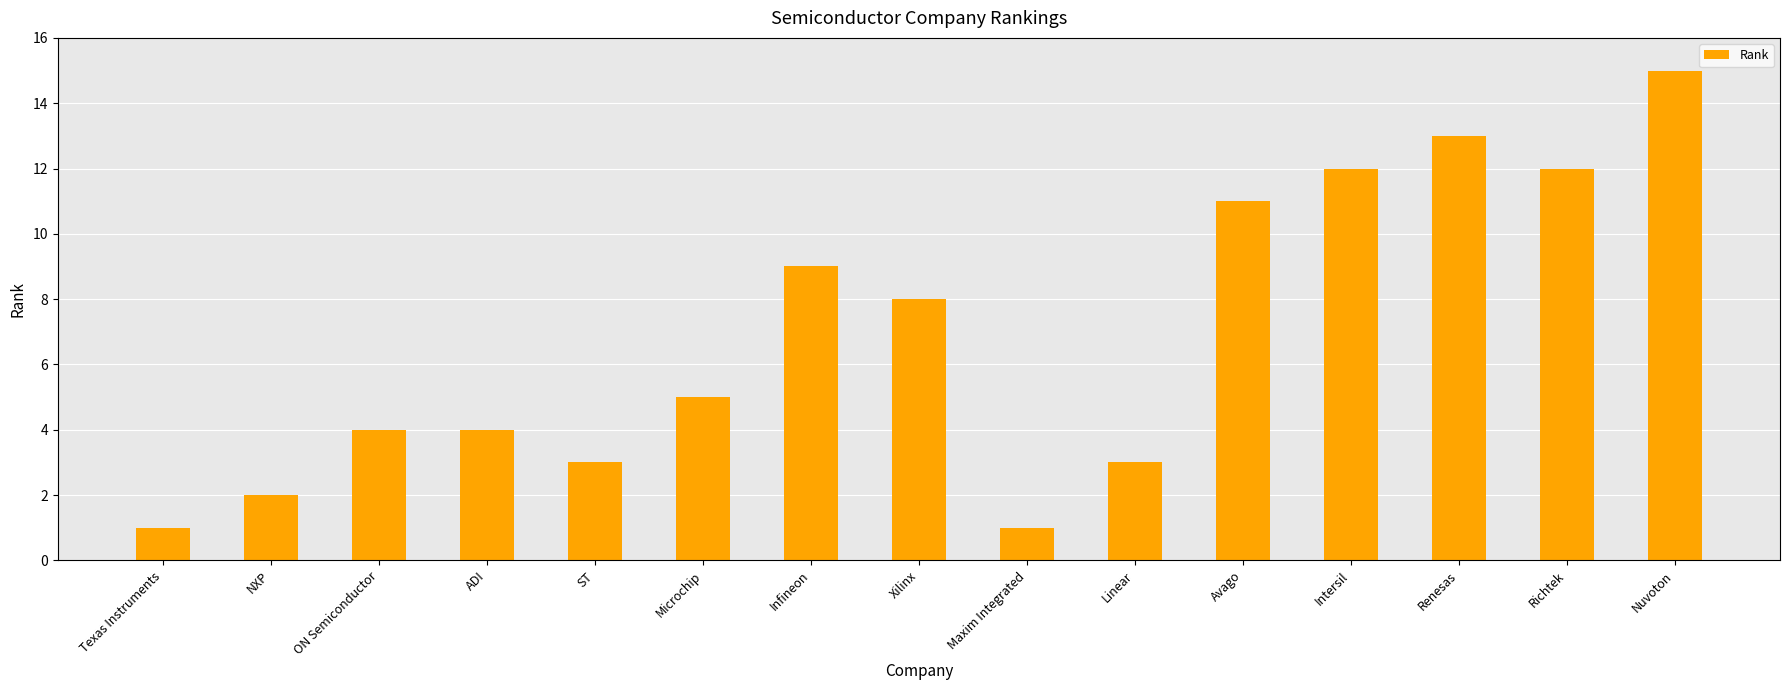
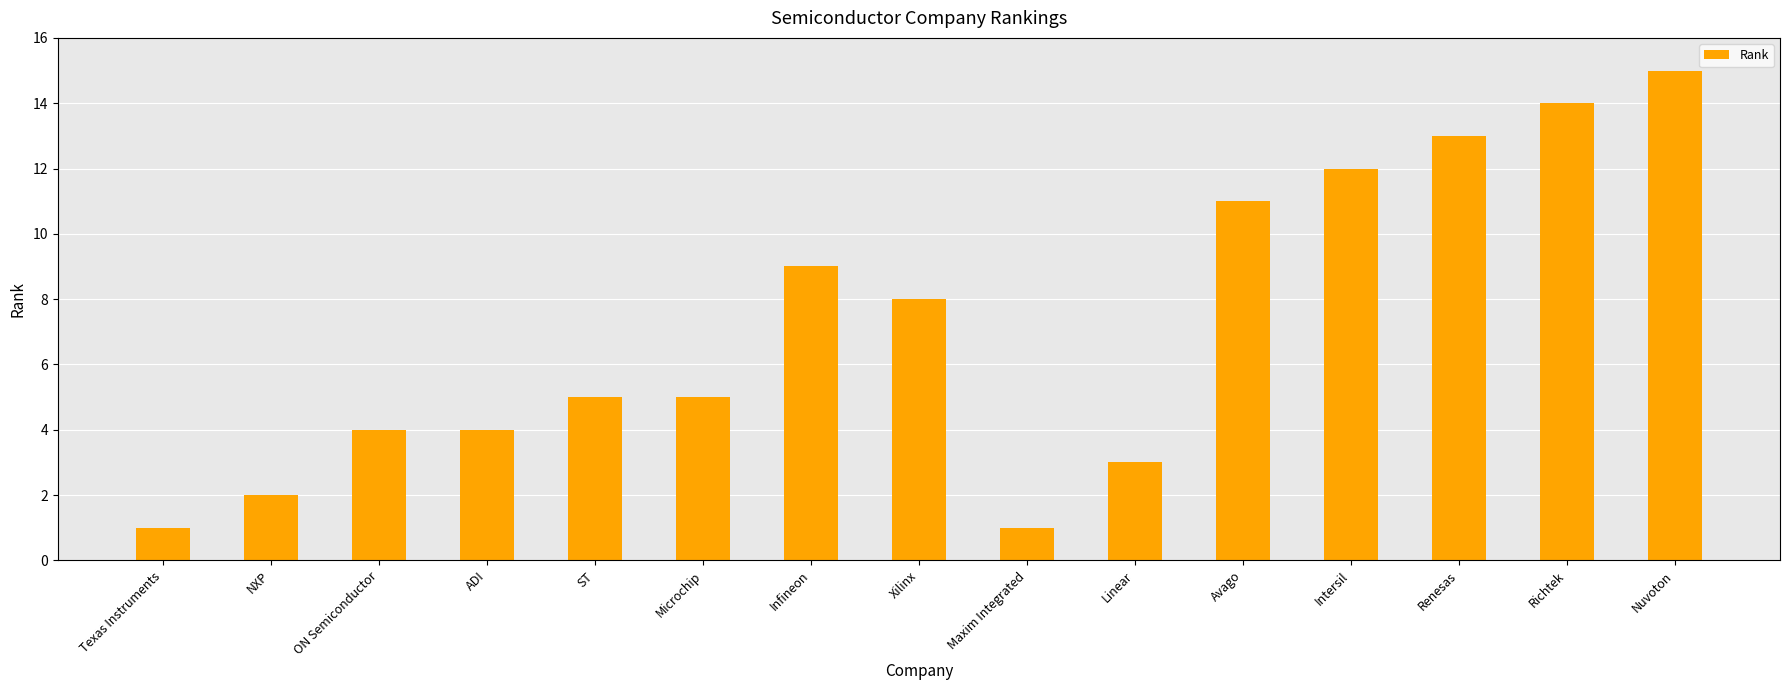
ST: 3 -> 5
Richtek: 12 -> 14
